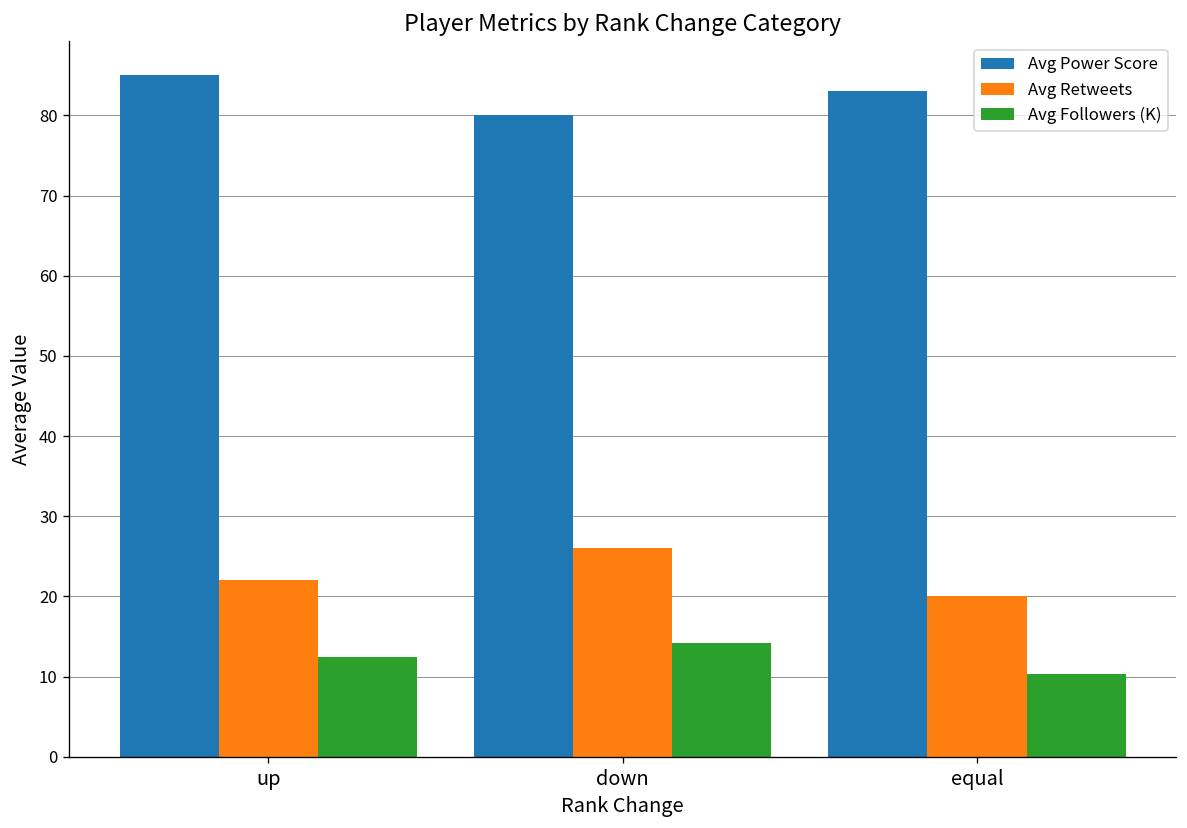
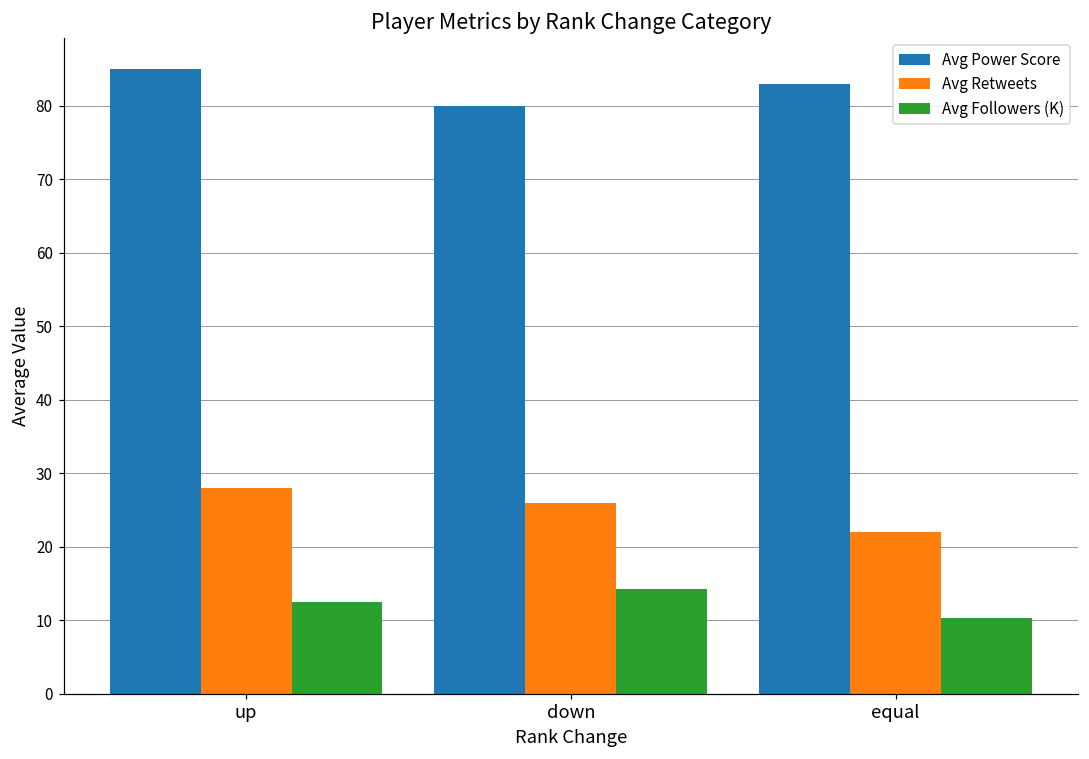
Avg Retweets, up: 22 -> 28
Avg Retweets, equal: 20 -> 22
